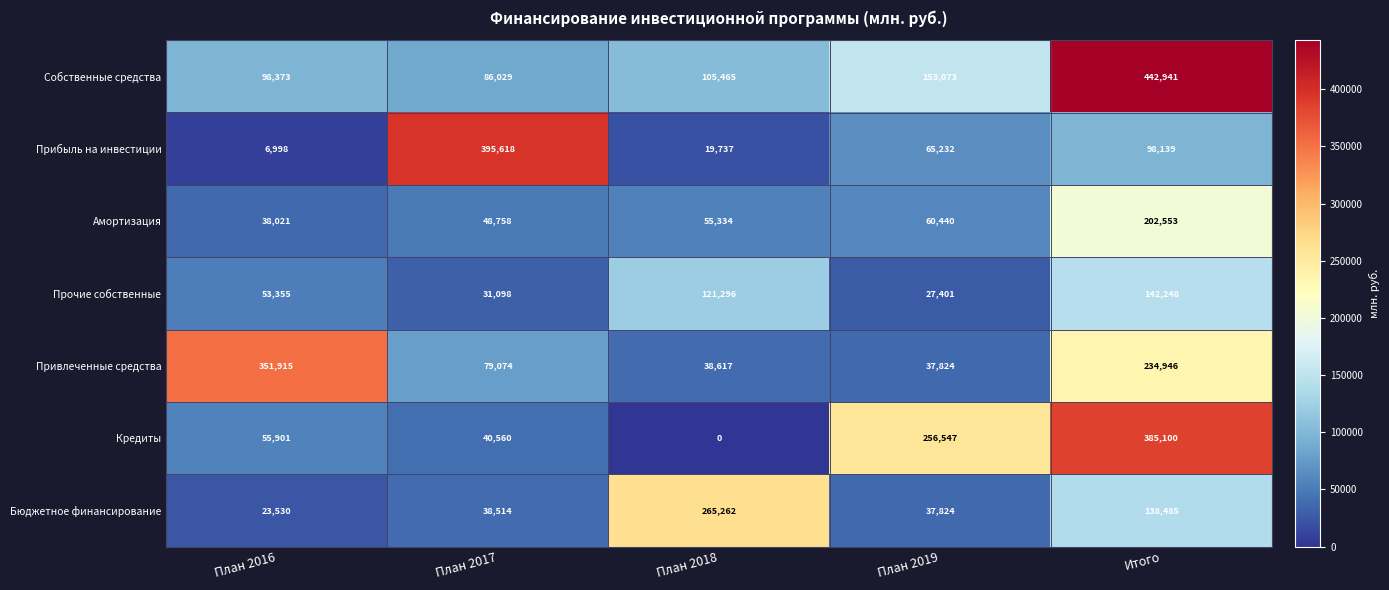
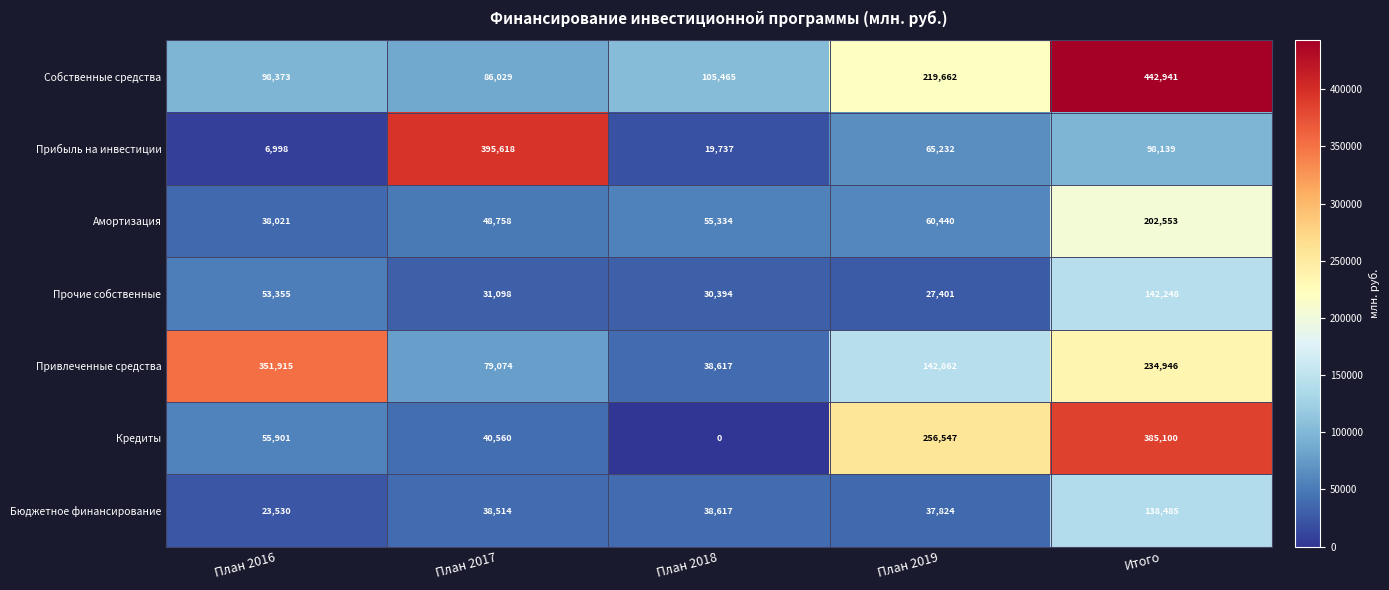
Собственные средства, План 2019: 153,073 -> 219,662
Прочие собственные, План 2018: 121,296 -> 30,394
Привлеченные средства, План 2019: 37,824 -> 142,862
Бюджетное финансирование, План 2018: 265,262 -> 38,617
